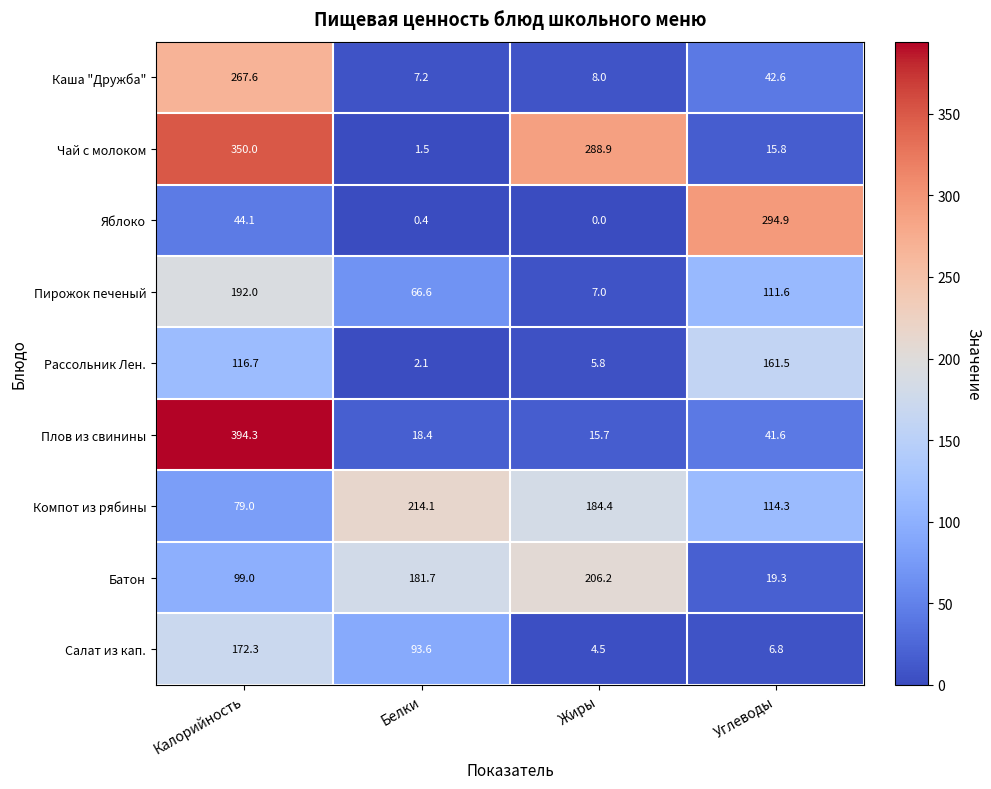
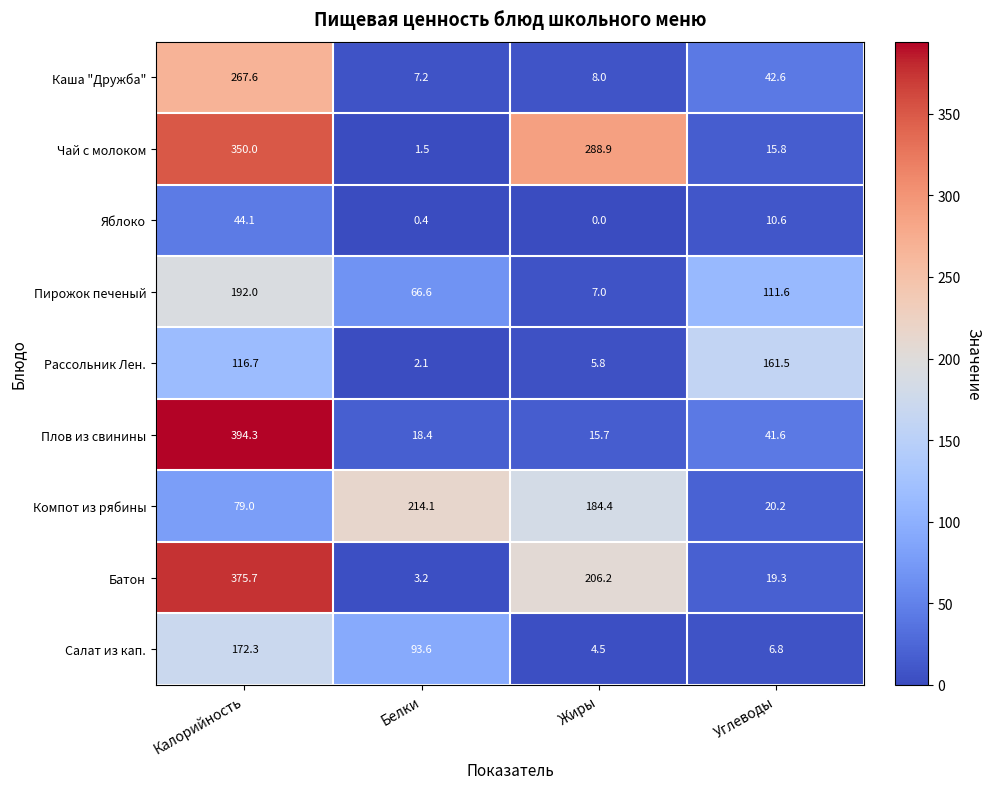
Яблоко, Углеводы: 294.9 -> 10.6
Компот из рябины, Углеводы: 114.3 -> 20.2
Батон, Калорийность: 99.0 -> 375.7
Батон, Белки: 181.7 -> 3.2
